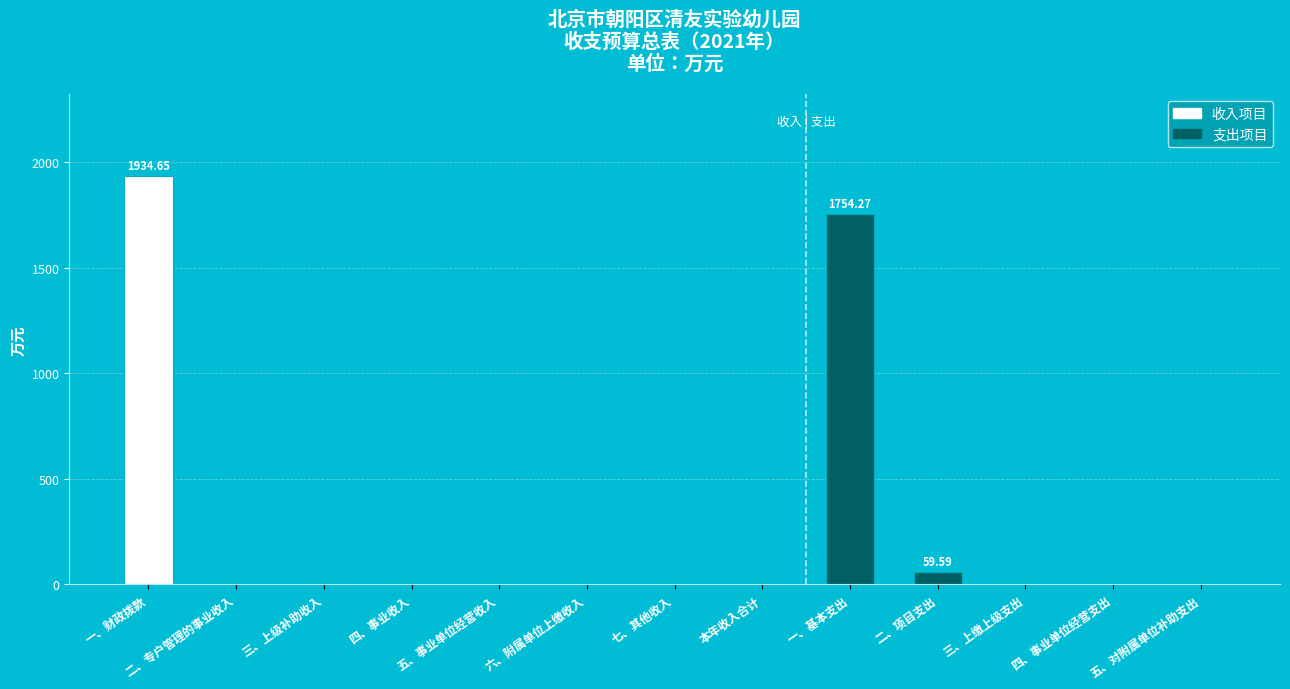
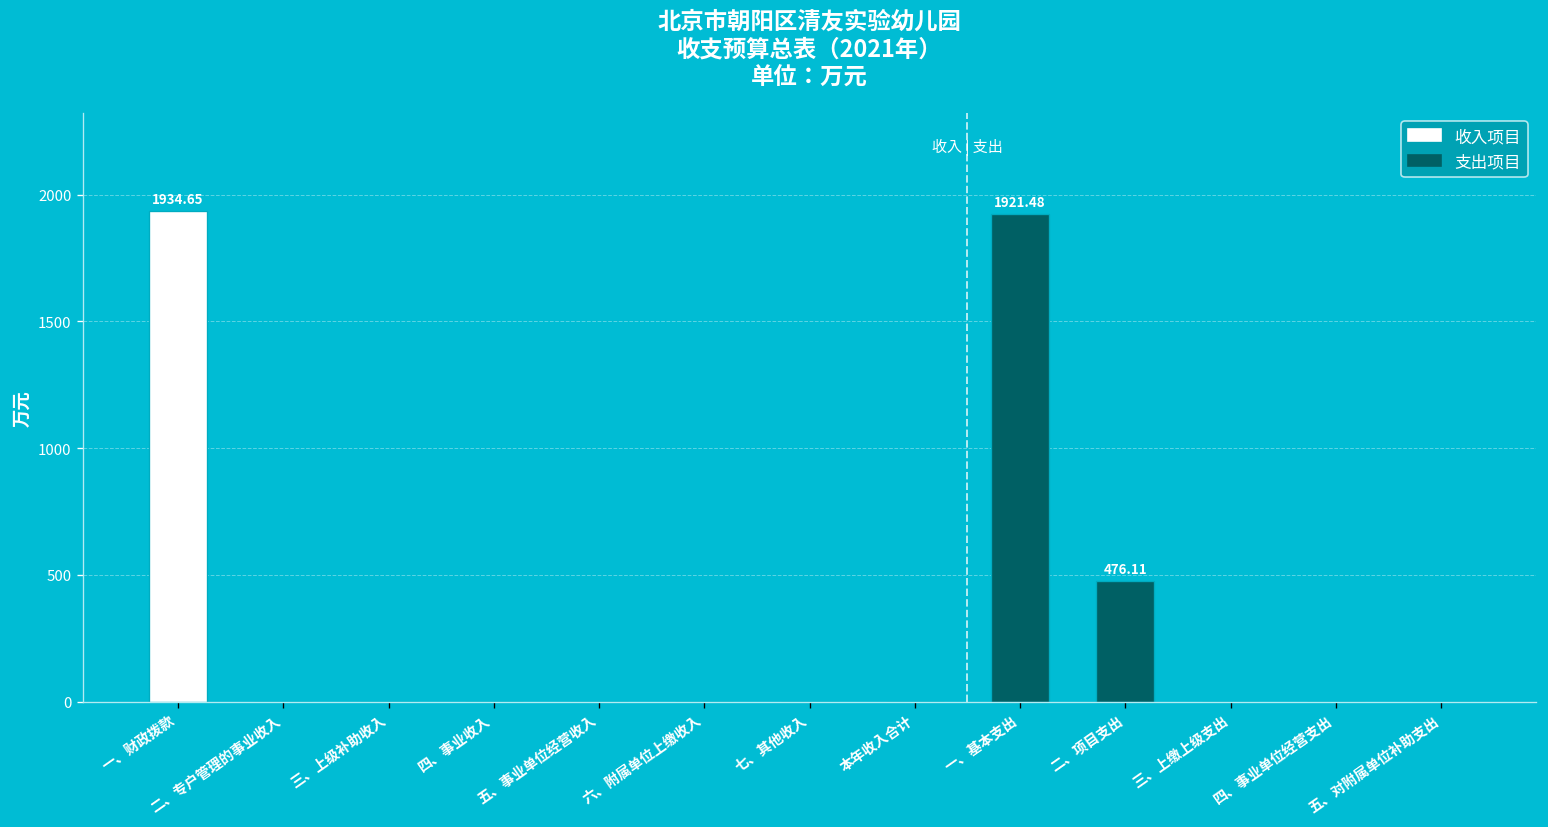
一、基本支出: 1754.27 -> 1921.48
二、项目支出: 59.59 -> 476.11
